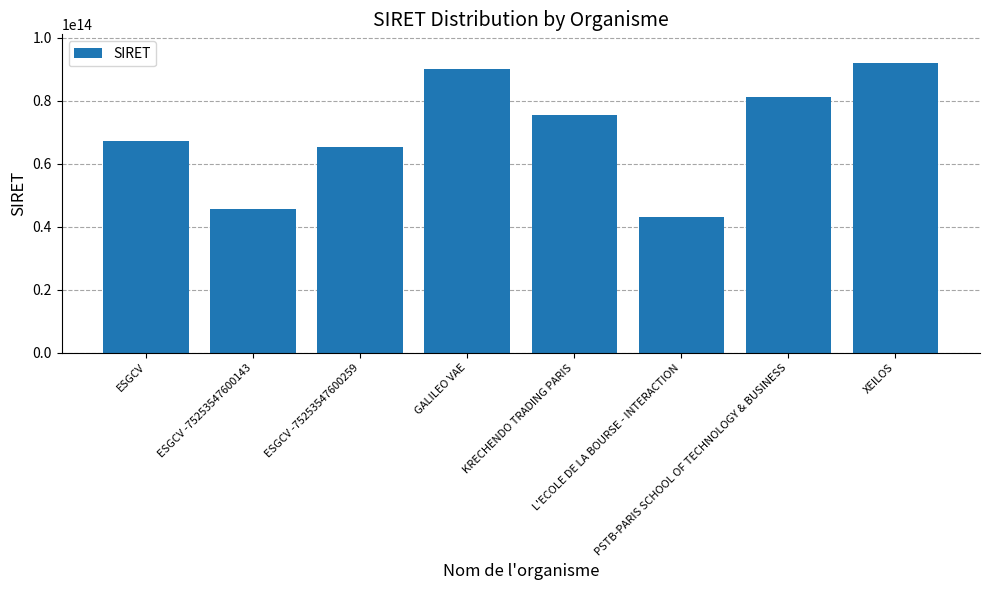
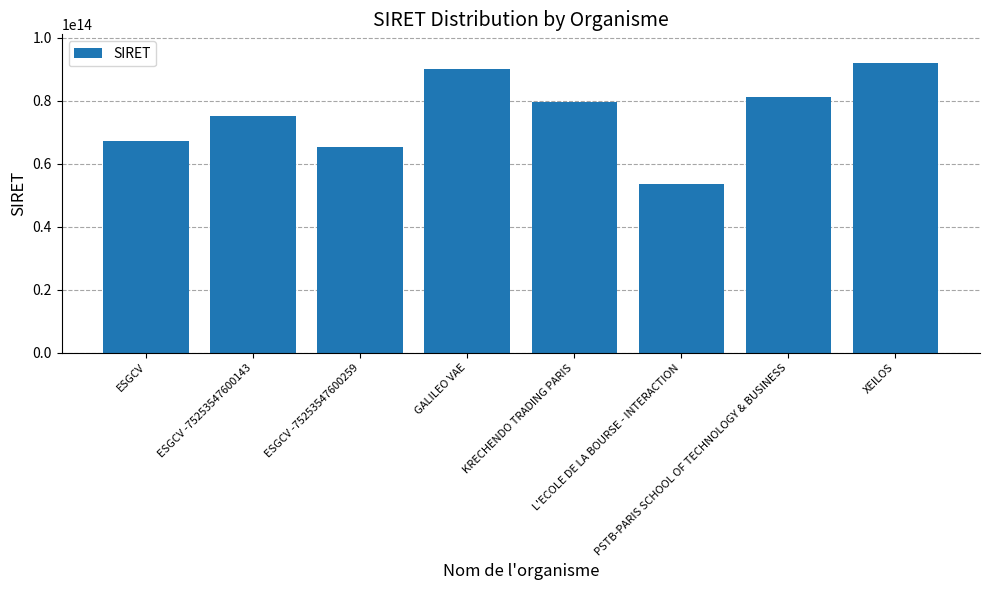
ESGCV -75253547600143: 46000000000000 -> 75000000000000
KRECHENDO TRADING PARIS: 75000000000000 -> 80000000000000
L'ECOLE DE LA BOURSE - INTERACTION: 43000000000000 -> 54000000000000
